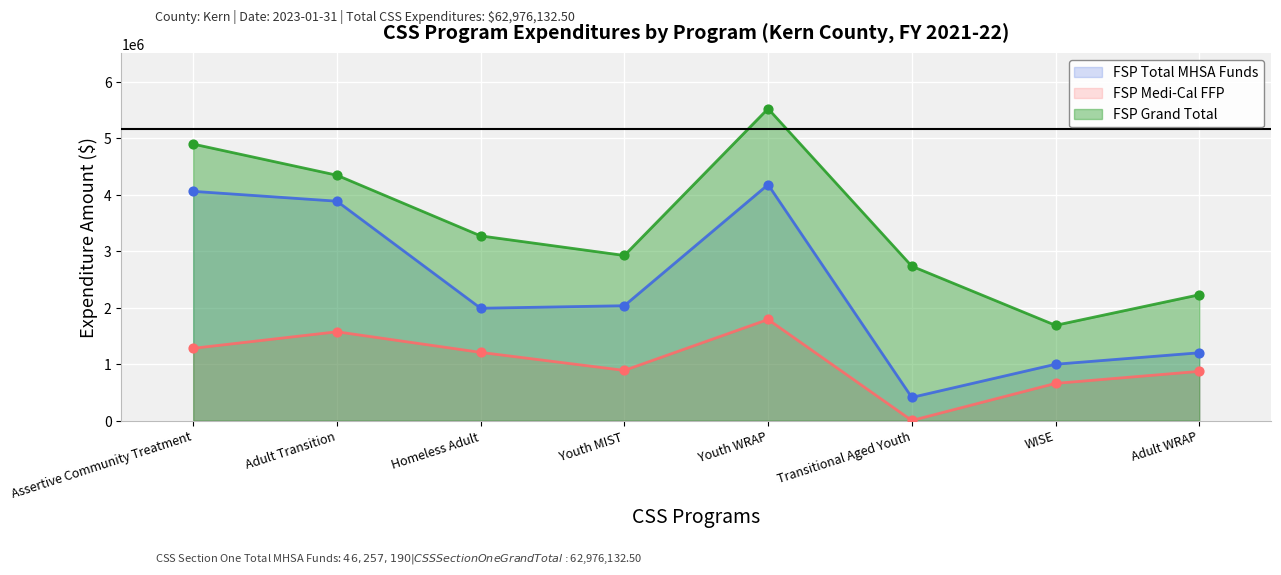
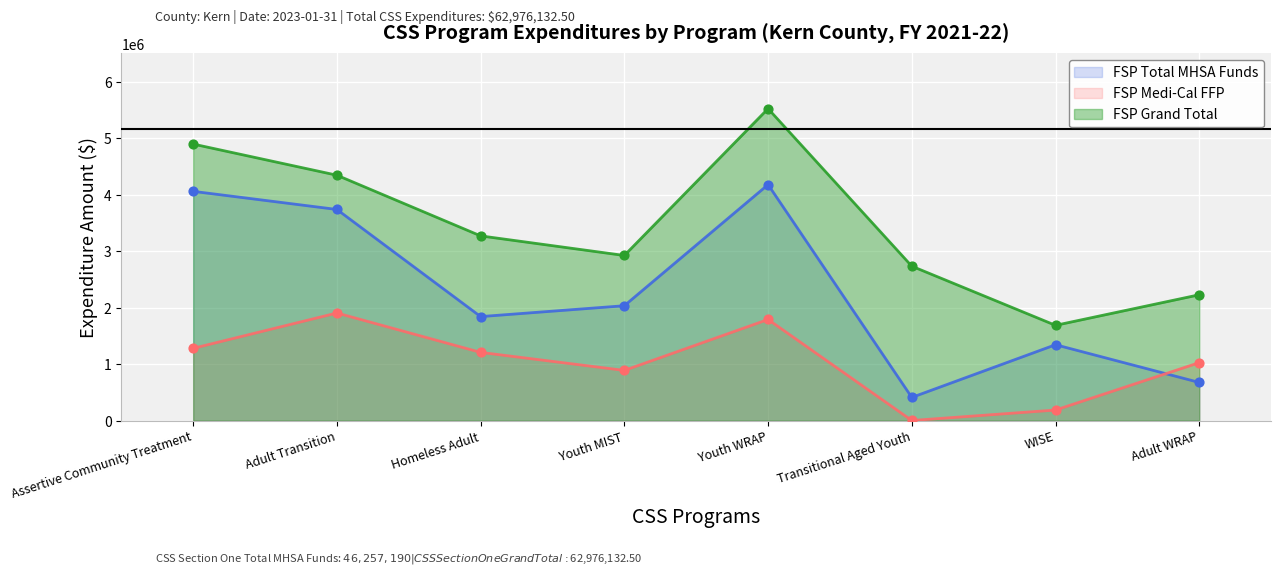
FSP Total MHSA Funds, Adult Transition: 3900000 -> 3700000
FSP Medi-Cal FFP, Adult Transition: 1600000 -> 1900000
FSP Total MHSA Funds, Homeless Adult: 2000000 -> 1800000
FSP Total MHSA Funds, WISE: 1000000 -> 1300000
FSP Medi-Cal FFP, WISE: 700000 -> 200000
FSP Total MHSA Funds, Adult WRAP: 1200000 -> 700000
FSP Medi-Cal FFP, Adult WRAP: 900000 -> 1000000
